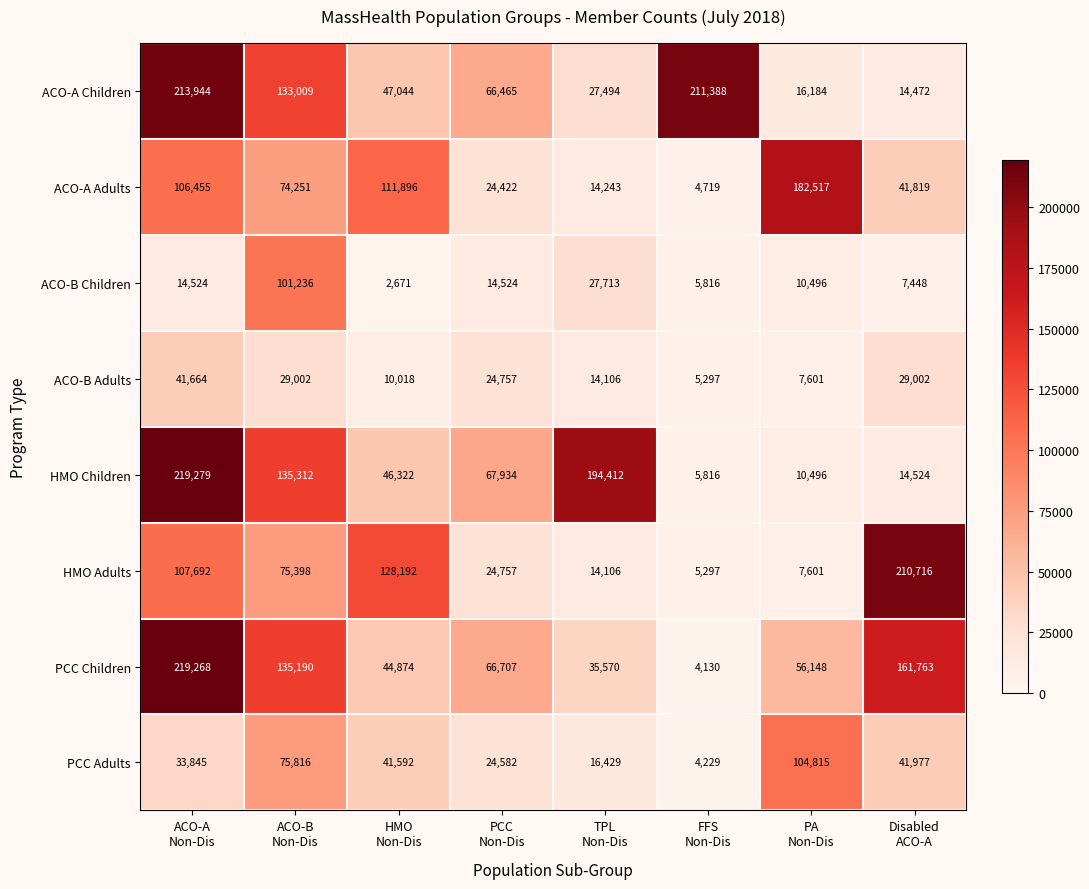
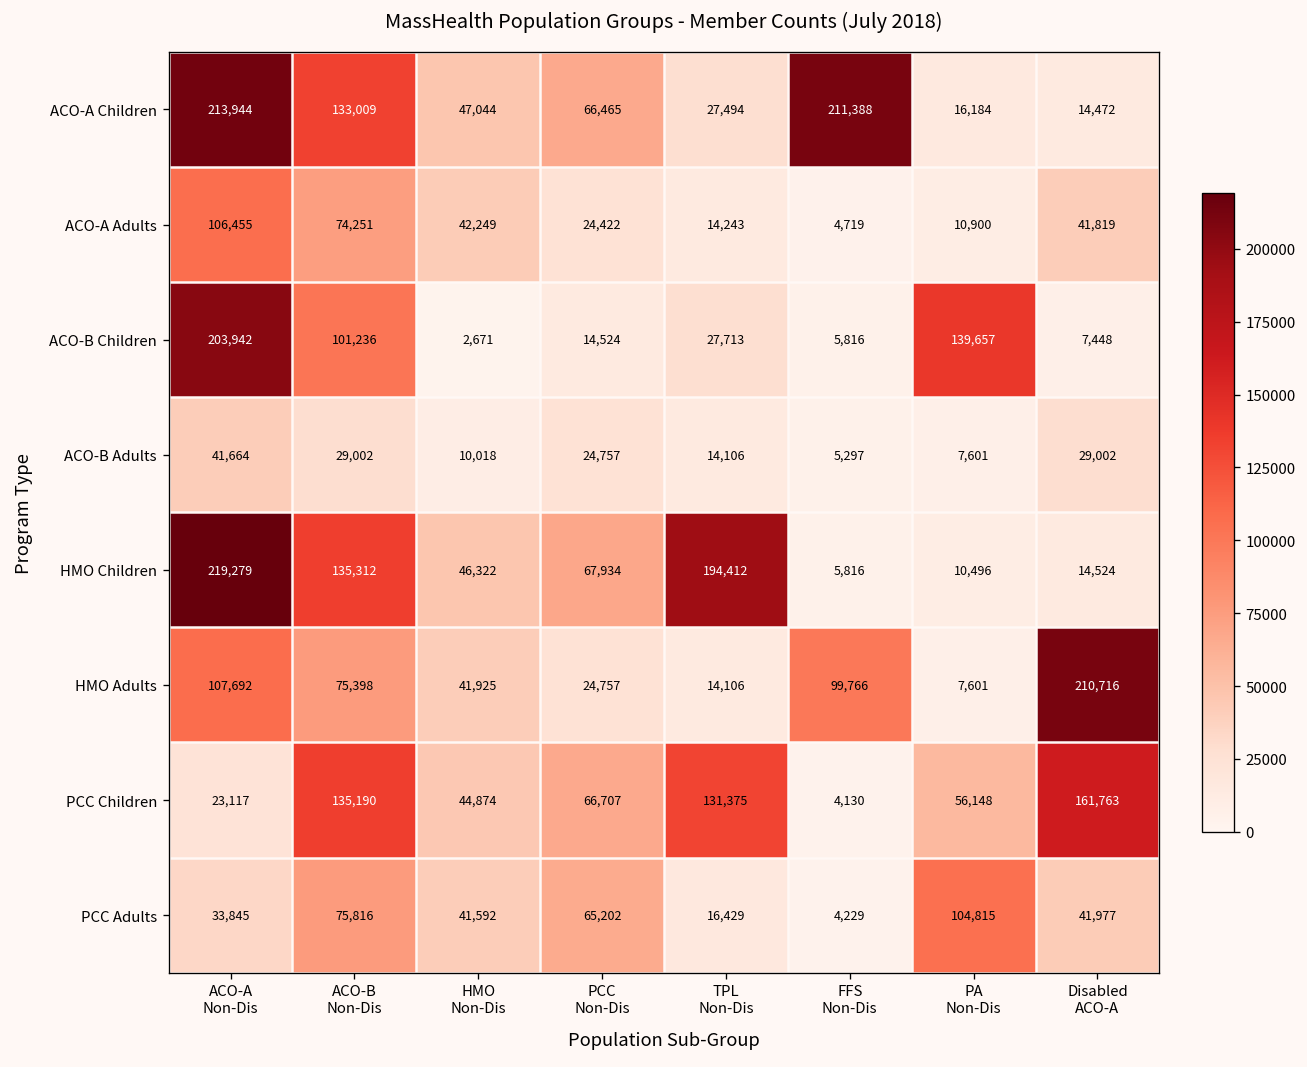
ACO-A Adults, HMO Non-Dis: 111,896 -> 42,249
ACO-A Adults, PA Non-Dis: 182,517 -> 10,900
ACO-B Children, ACO-A Non-Dis: 14,524 -> 203,942
ACO-B Children, PA Non-Dis: 10,496 -> 139,657
HMO Adults, HMO Non-Dis: 128,192 -> 41,925
HMO Adults, FFS Non-Dis: 5,297 -> 99,766
PCC Children, ACO-A Non-Dis: 219,268 -> 23,117
PCC Children, TPL Non-Dis: 35,570 -> 131,375
PCC Adults, PCC Non-Dis: 24,582 -> 65,202
